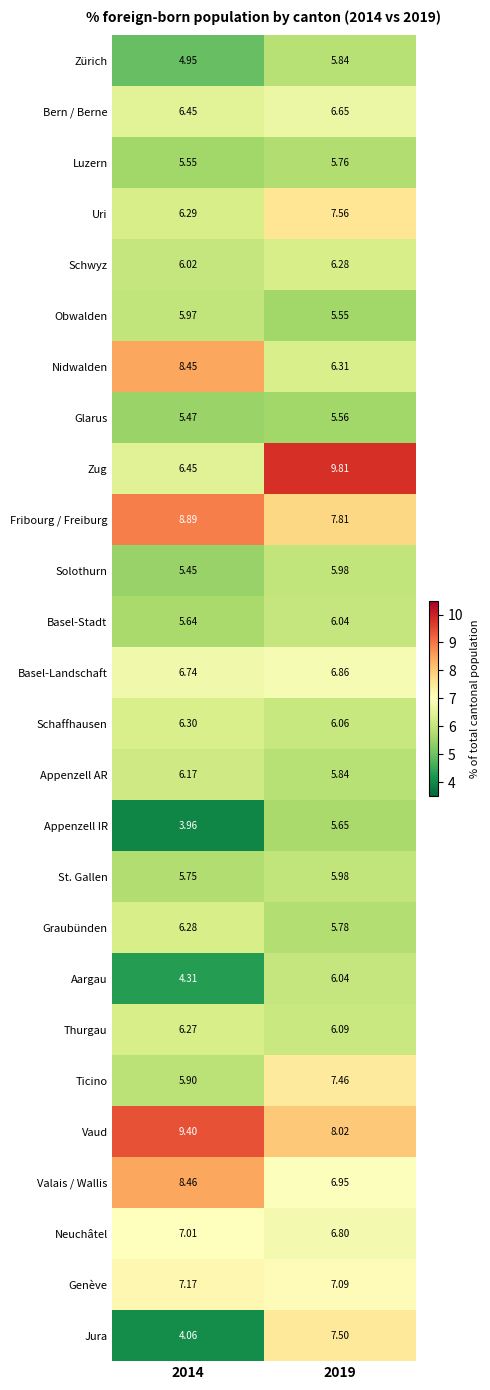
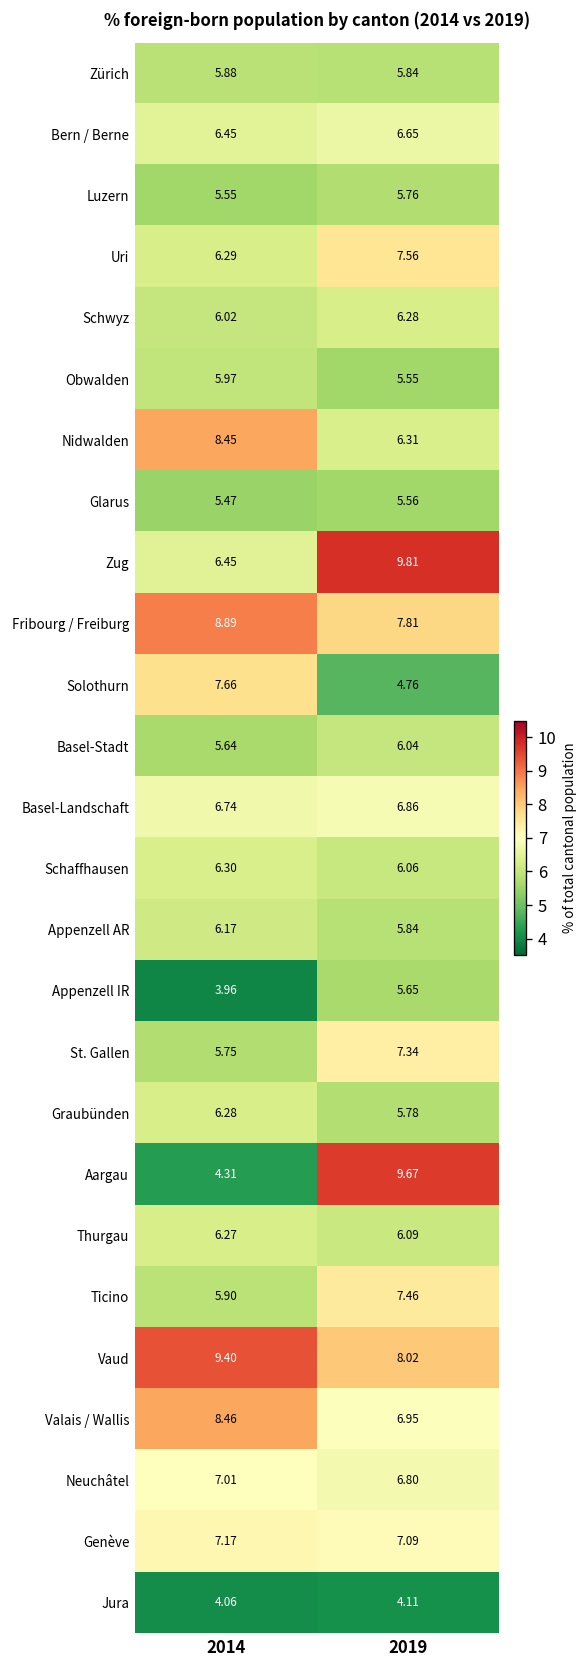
Zürich, 2014: 4.95 -> 5.88
Solothurn, 2014: 5.45 -> 7.66
Solothurn, 2019: 5.98 -> 4.76
St. Gallen, 2019: 5.98 -> 7.34
Aargau, 2019: 6.04 -> 9.67
Jura, 2019: 7.50 -> 4.11
